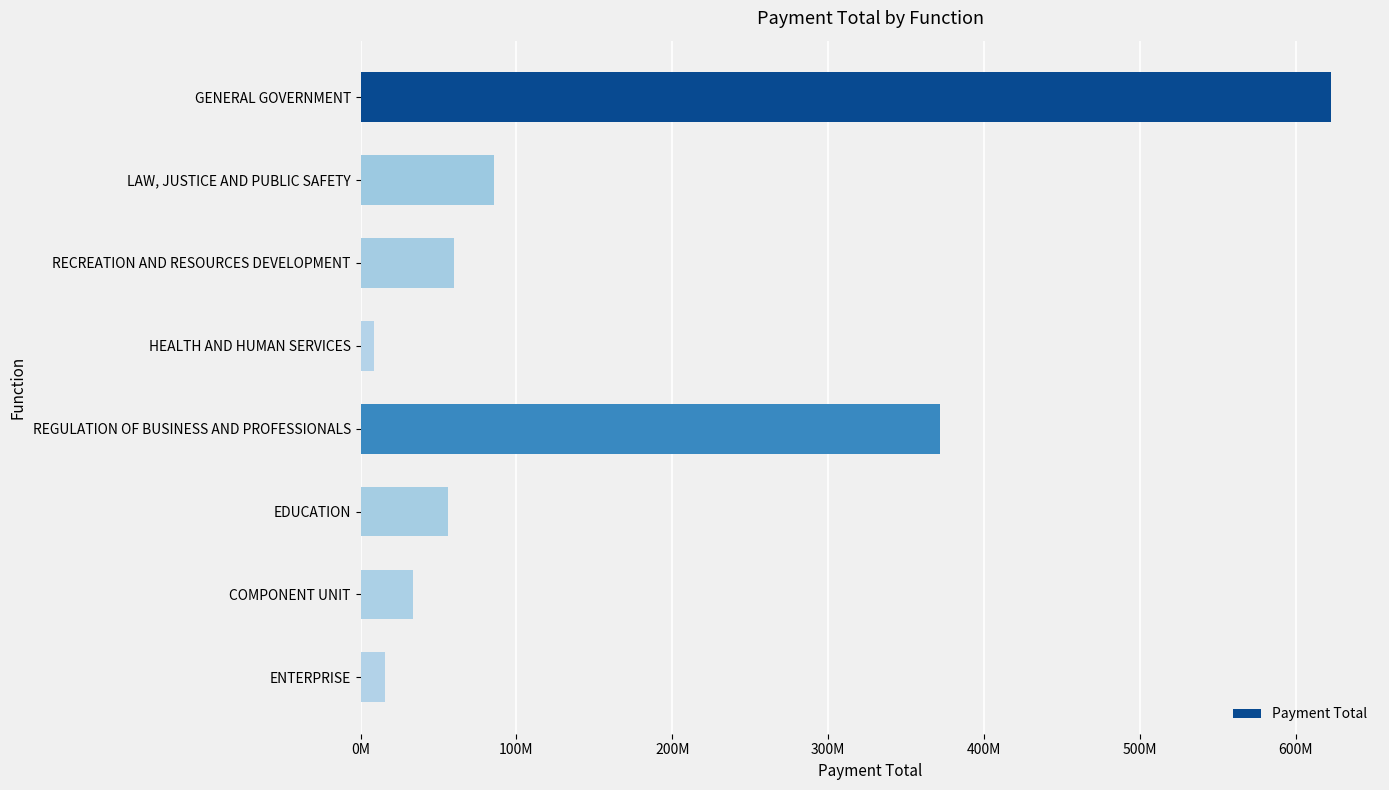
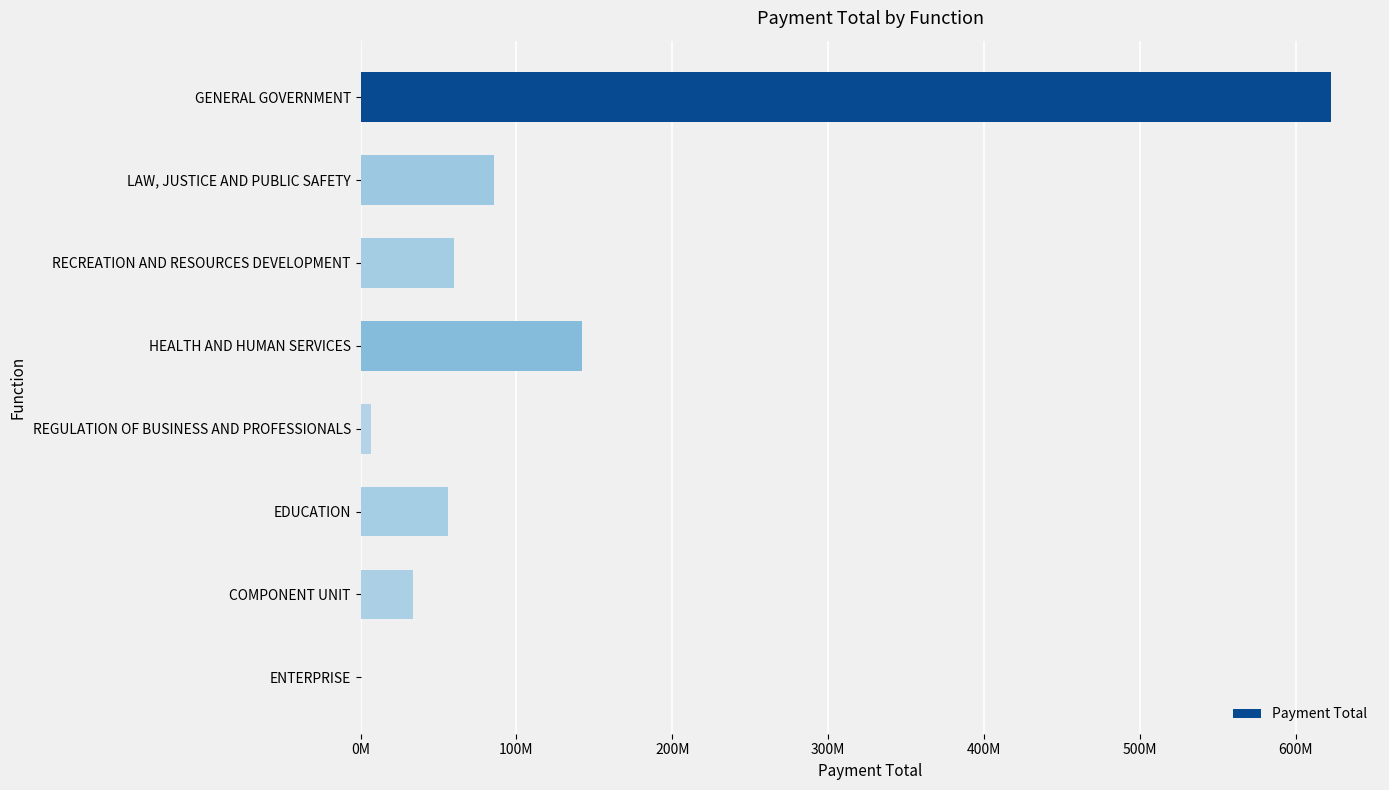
HEALTH AND HUMAN SERVICES: 9000000 -> 142000000
REGULATION OF BUSINESS AND PROFESSIONALS: 372000000 -> 7000000
ENTERPRISE: 16000000 -> 0
